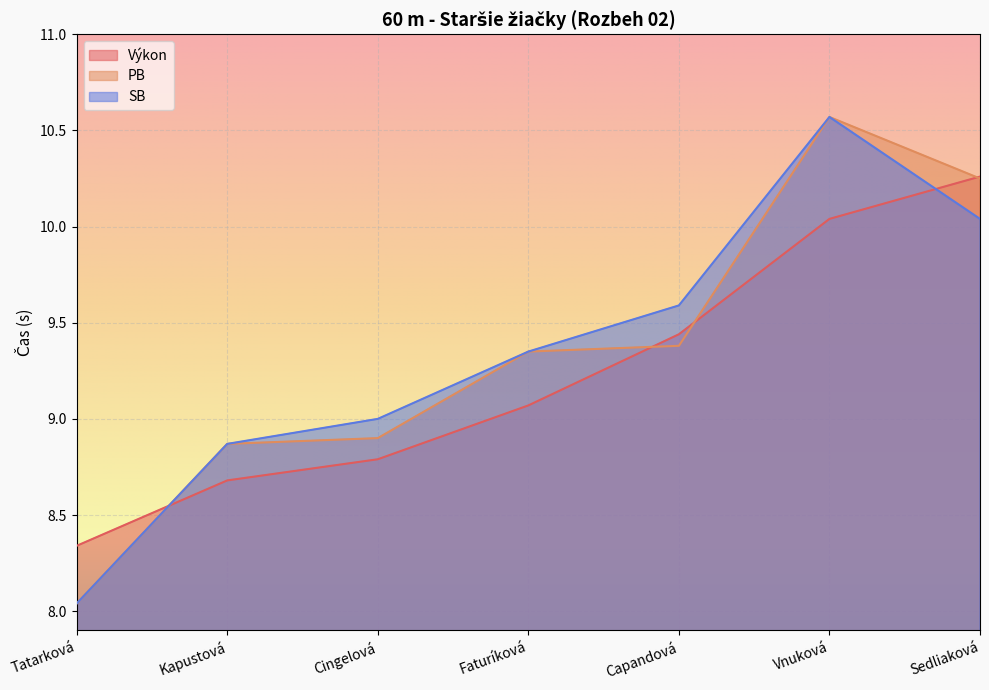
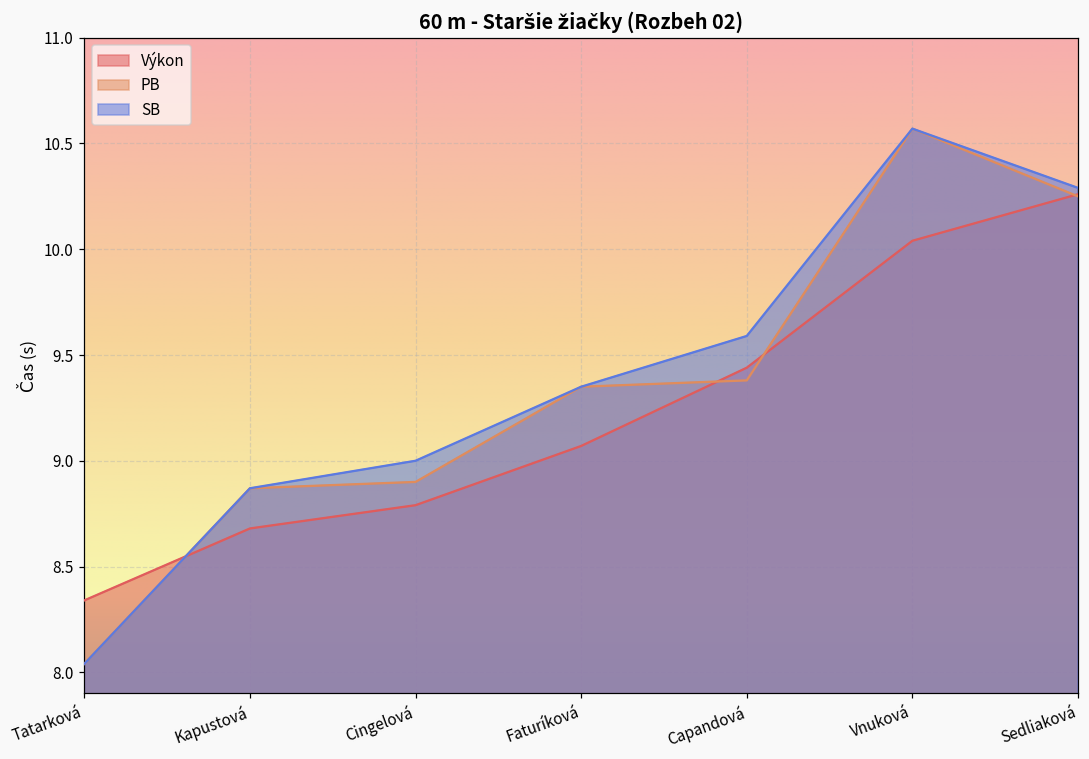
SB, Sedliaková: 10.04 -> 10.29
